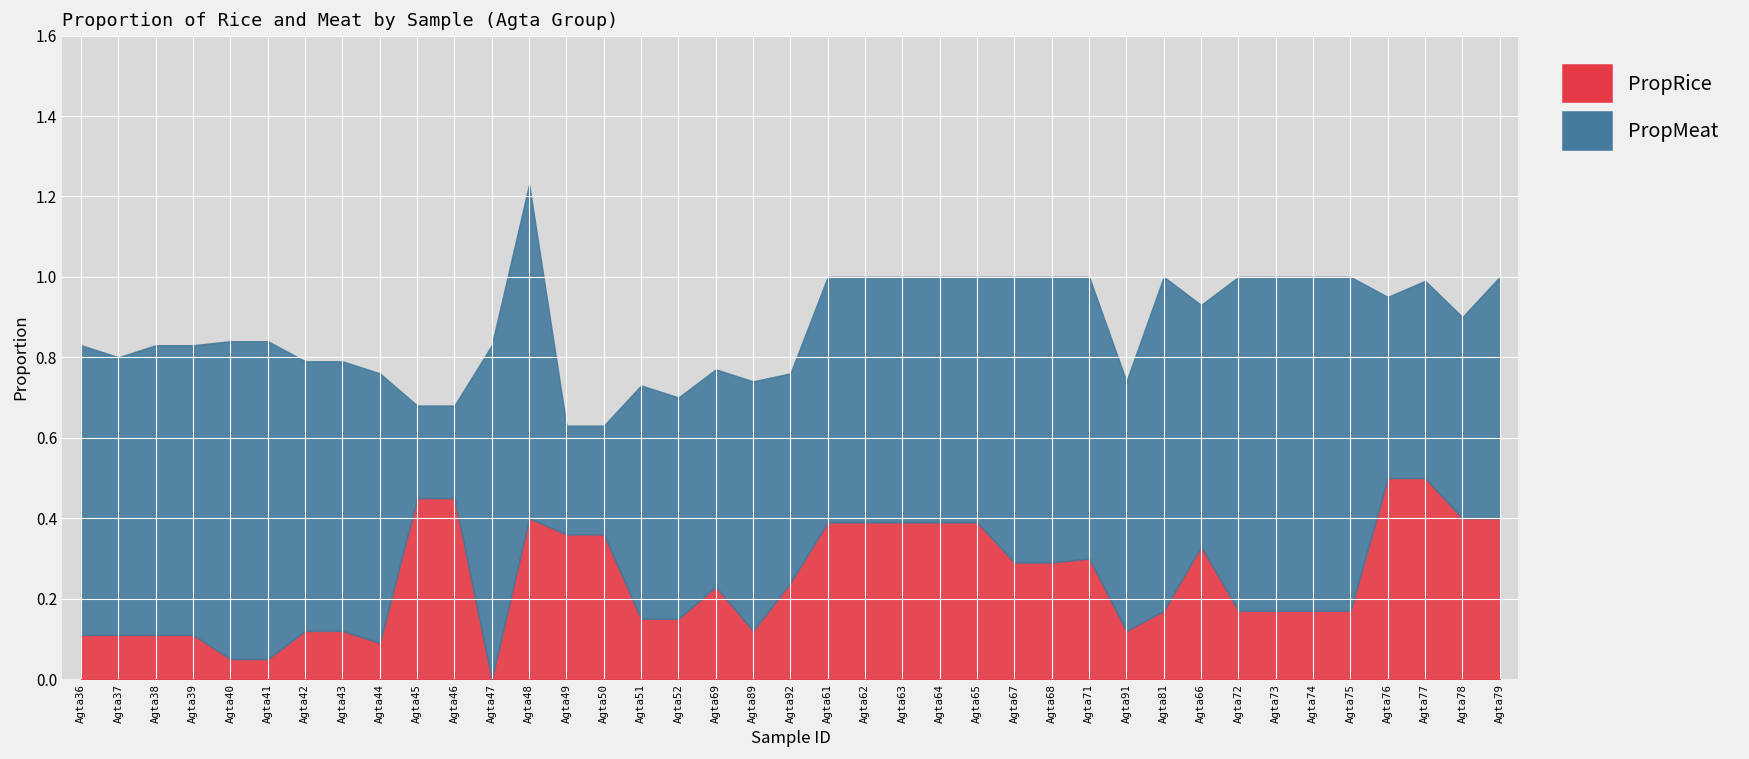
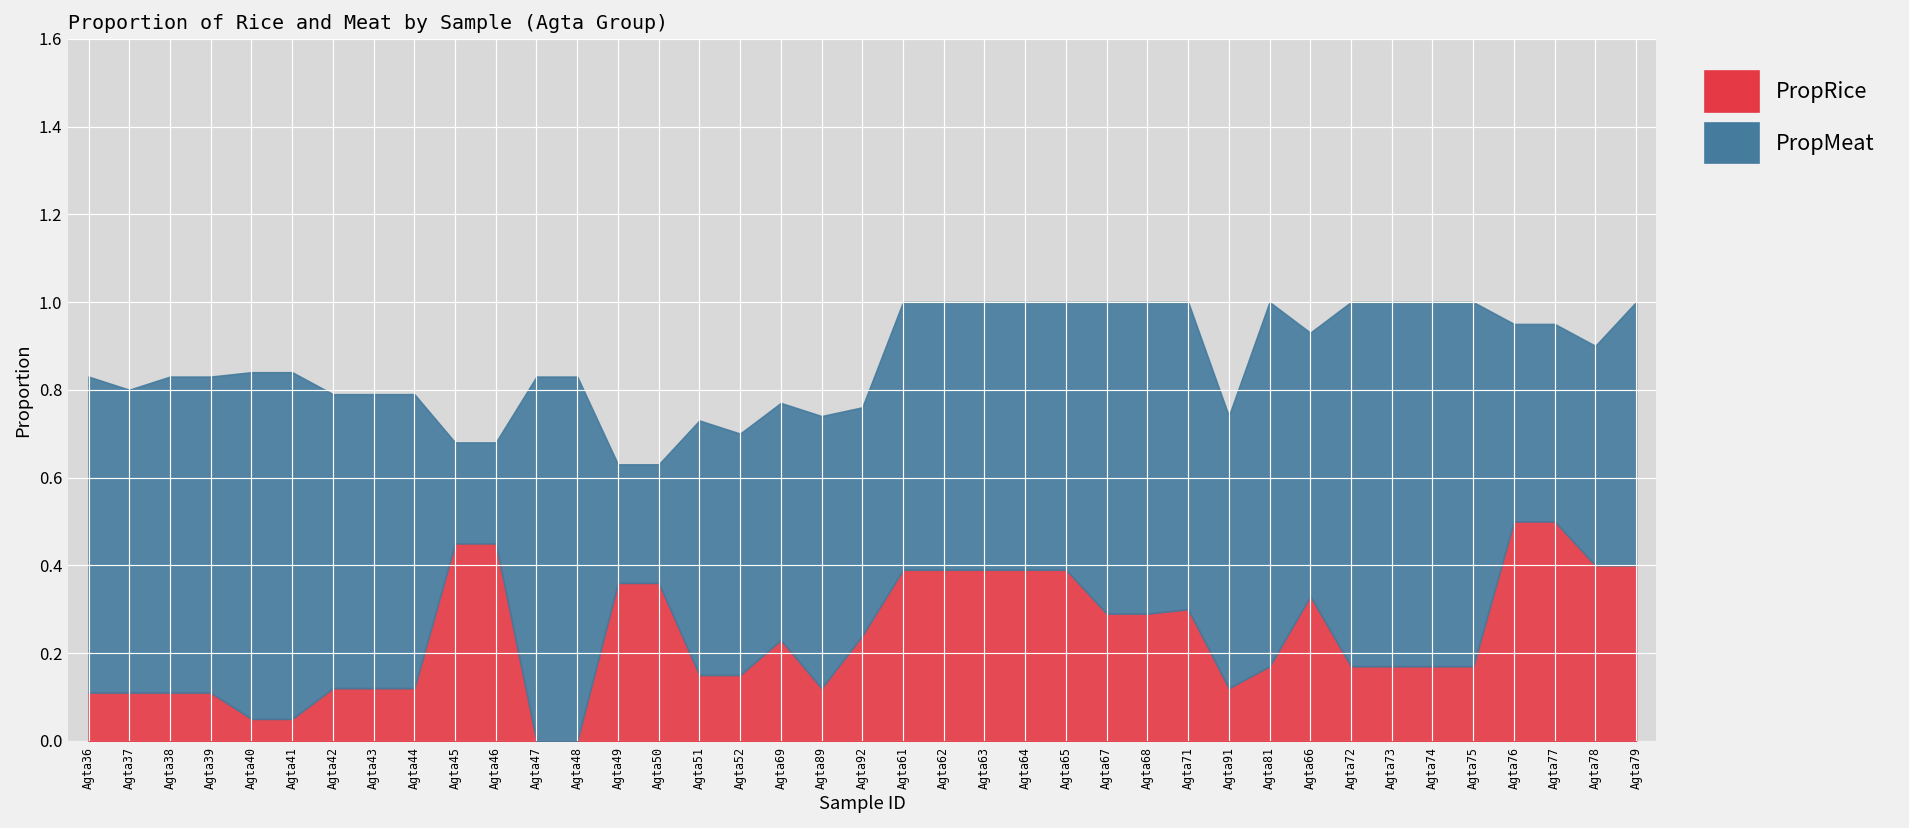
PropRice, Agta44: 0.09 -> 0.12
PropRice, Agta48: 0.4 -> 0.0
PropMeat, Agta77: 0.49 -> 0.45
